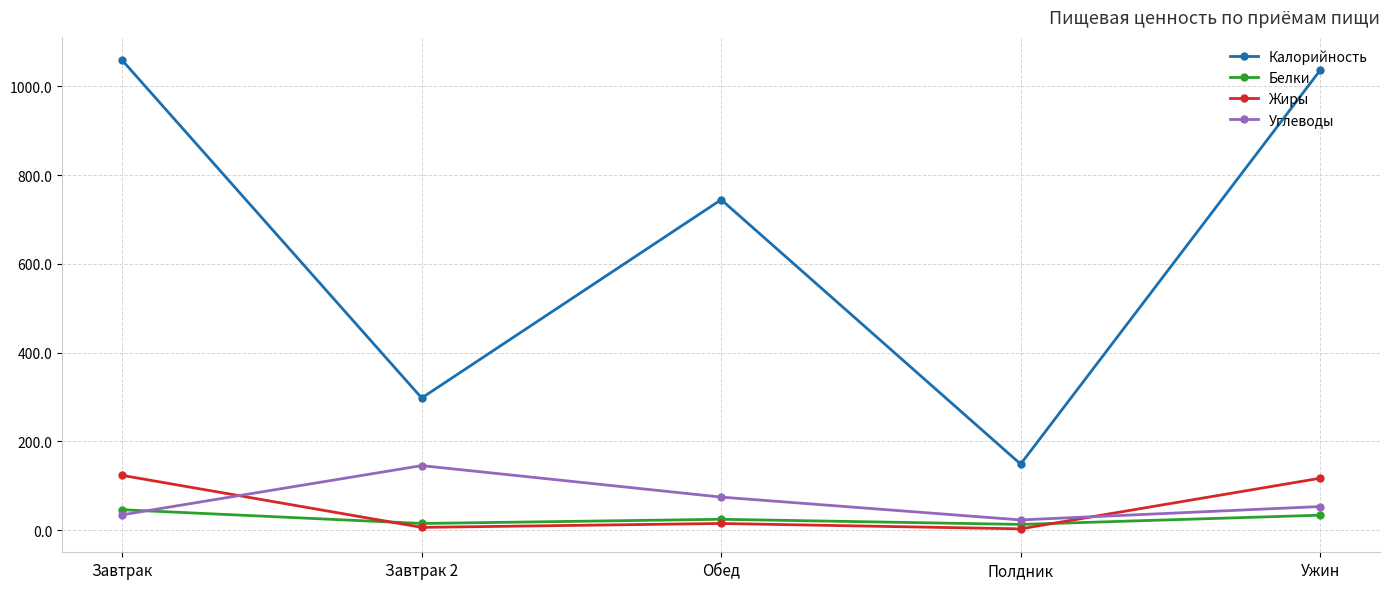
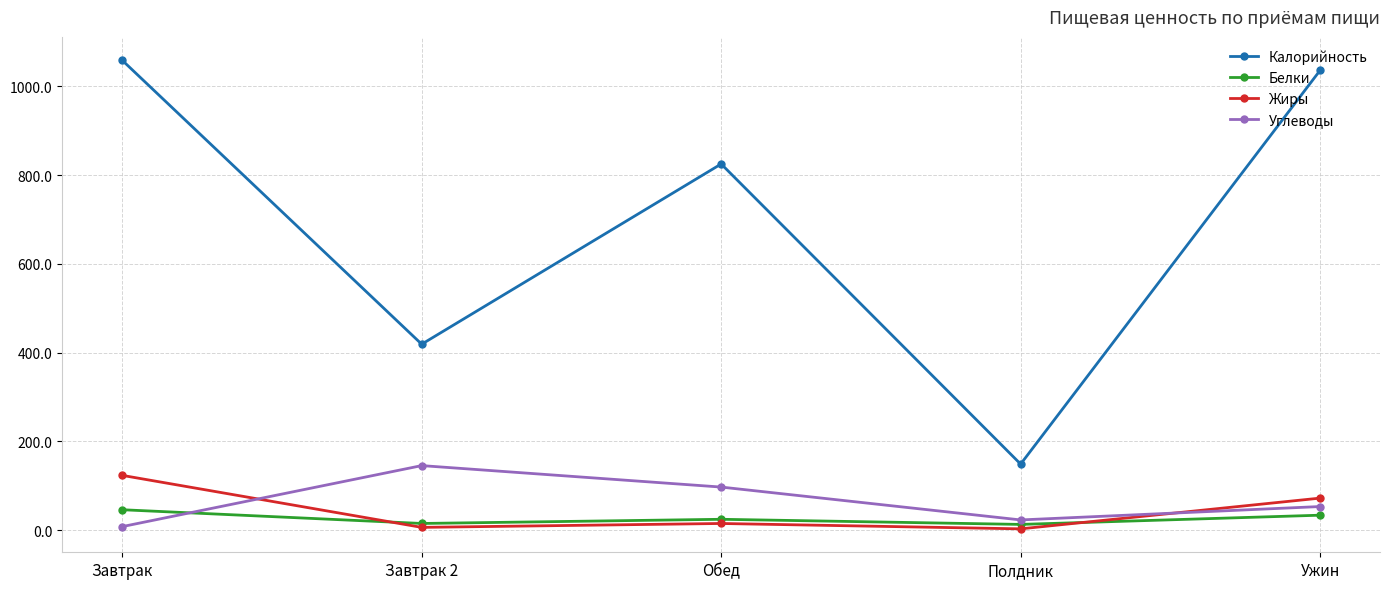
Углеводы, Завтрак: 30 -> 10
Калорийность, Завтрак 2: 300 -> 420
Калорийность, Обед: 740 -> 830
Углеводы, Обед: 70 -> 100
Жиры, Ужин: 120 -> 70
